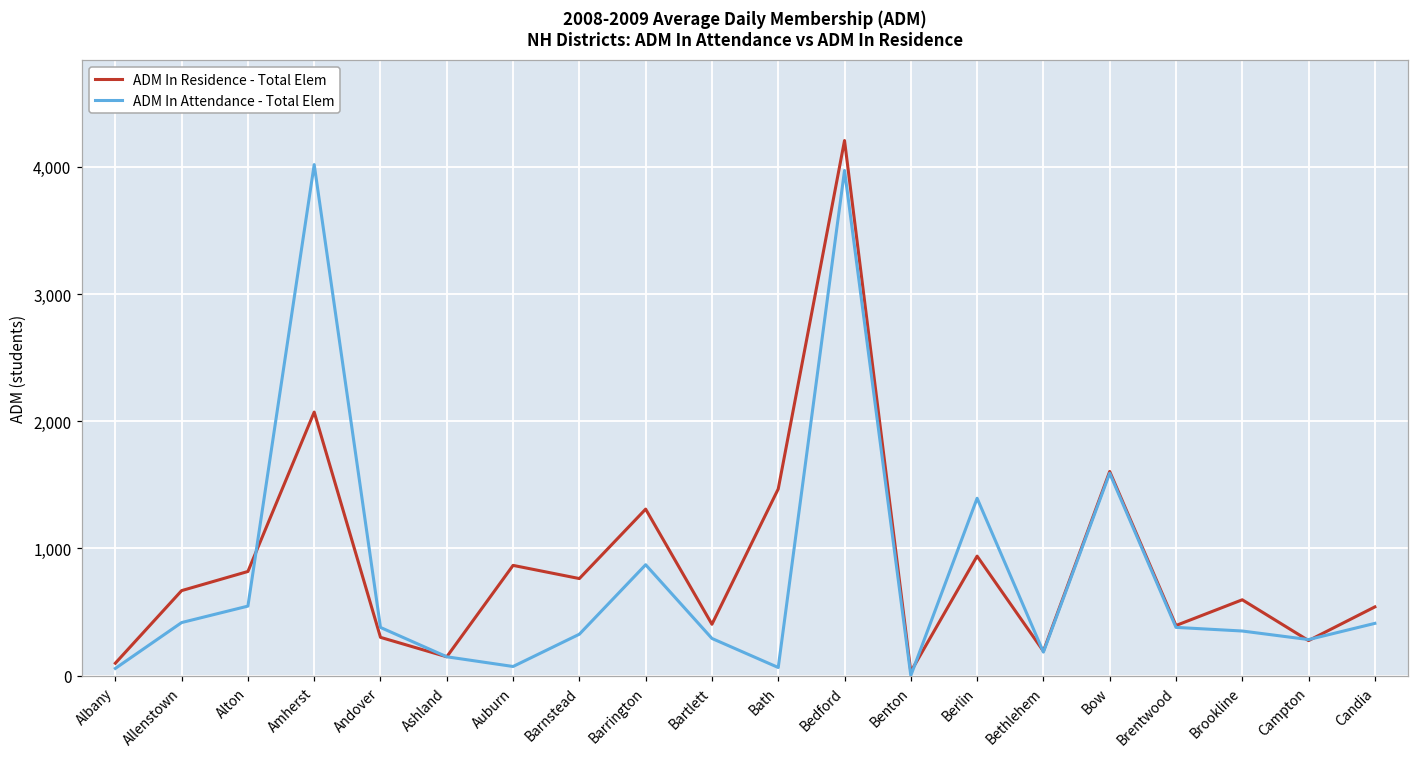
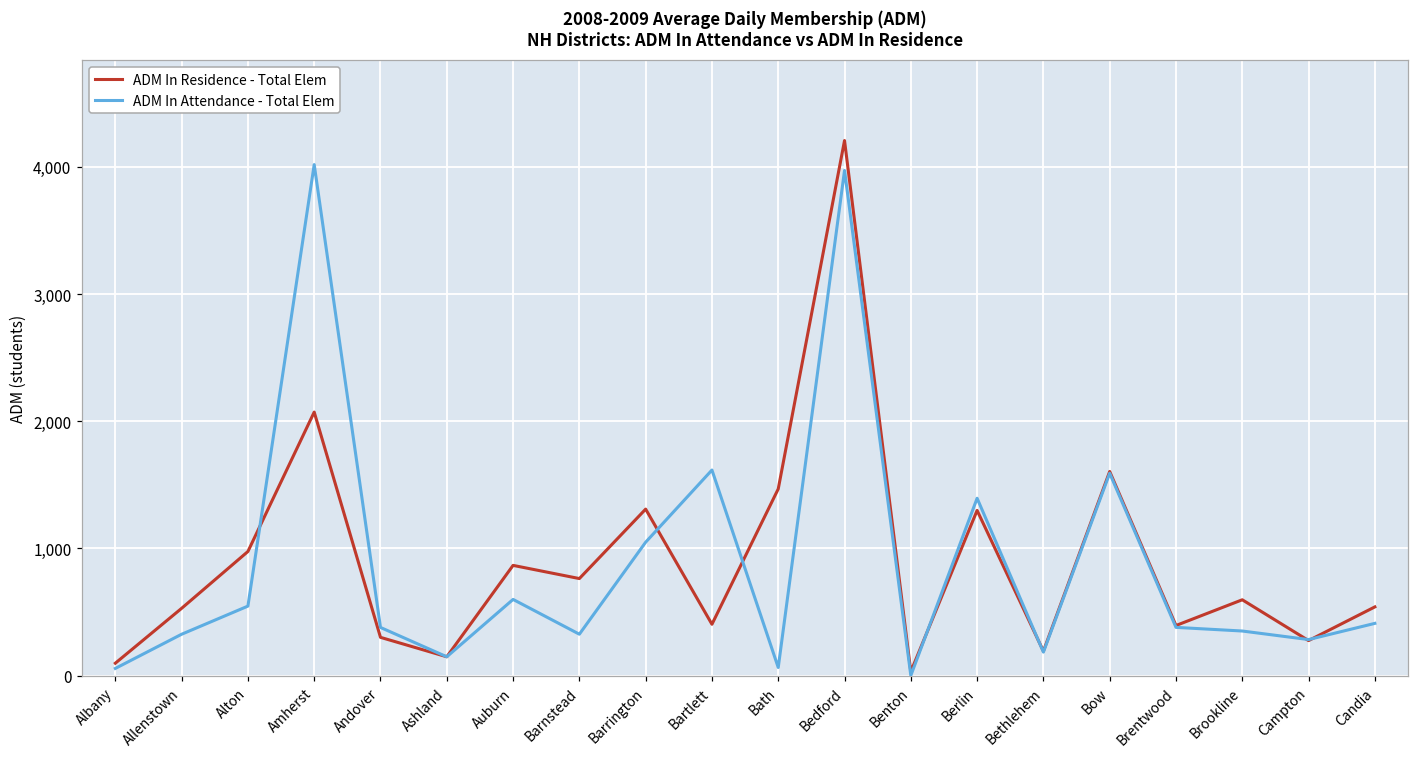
ADM In Residence - Total Elem, Allenstown: 670 -> 530
ADM In Attendance - Total Elem, Allenstown: 420 -> 320
ADM In Residence - Total Elem, Alton: 820 -> 980
ADM In Attendance - Total Elem, Auburn: 70 -> 600
ADM In Attendance - Total Elem, Barrington: 870 -> 1,050
ADM In Attendance - Total Elem, Bartlett: 290 -> 1,620
ADM In Residence - Total Elem, Berlin: 940 -> 1,300
